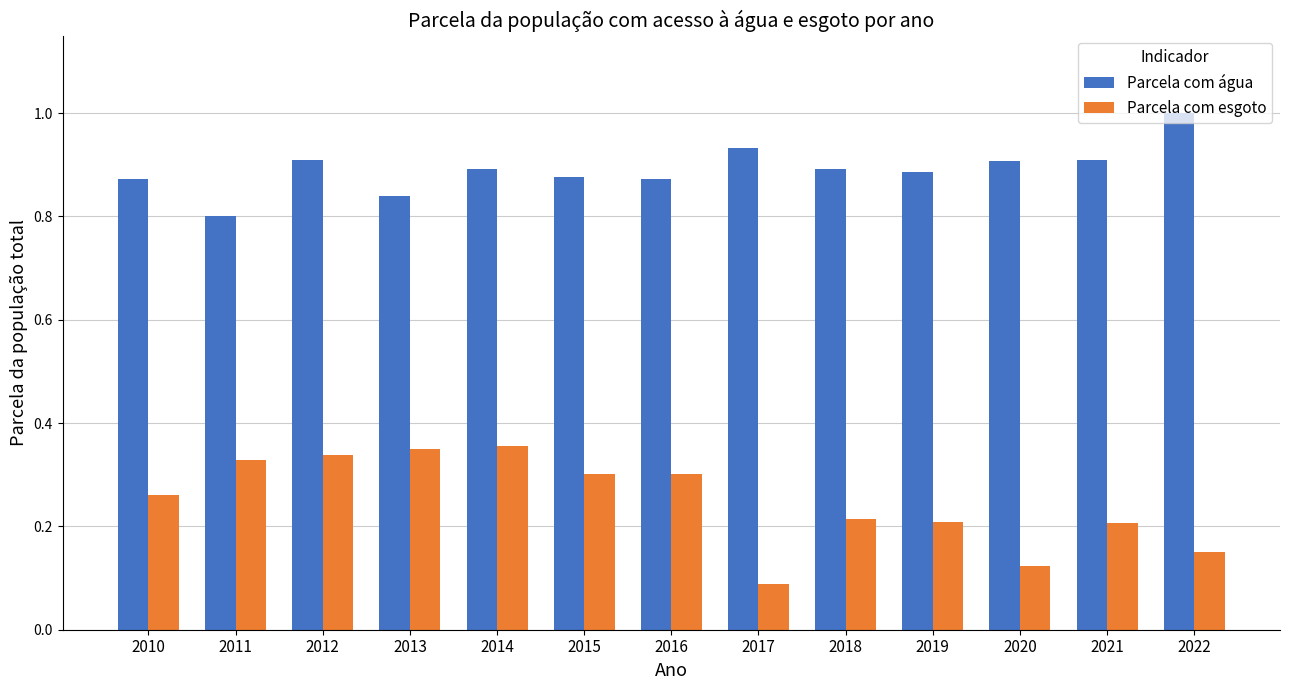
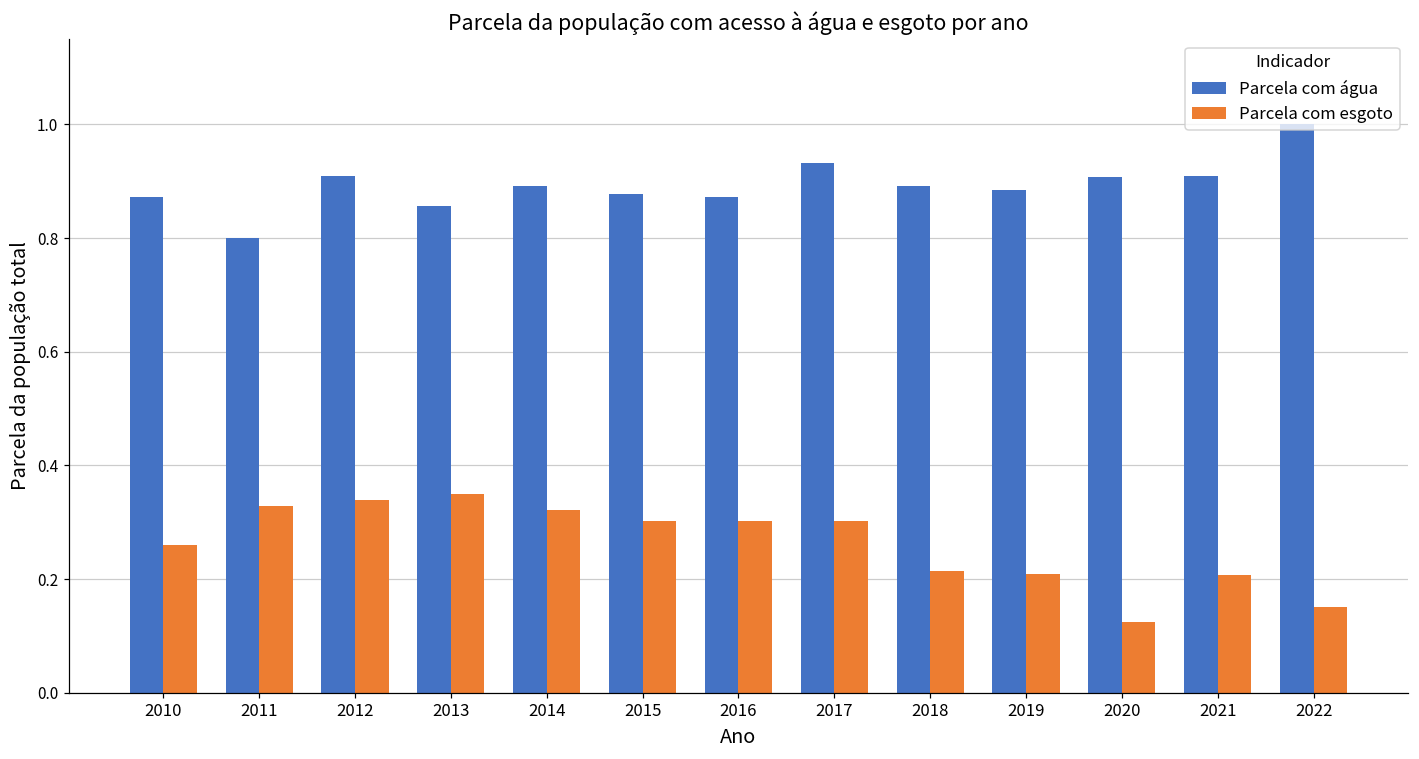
Parcela com água, 2013: 0.84 -> 0.86
Parcela com esgoto, 2014: 0.36 -> 0.32
Parcela com esgoto, 2017: 0.09 -> 0.30
